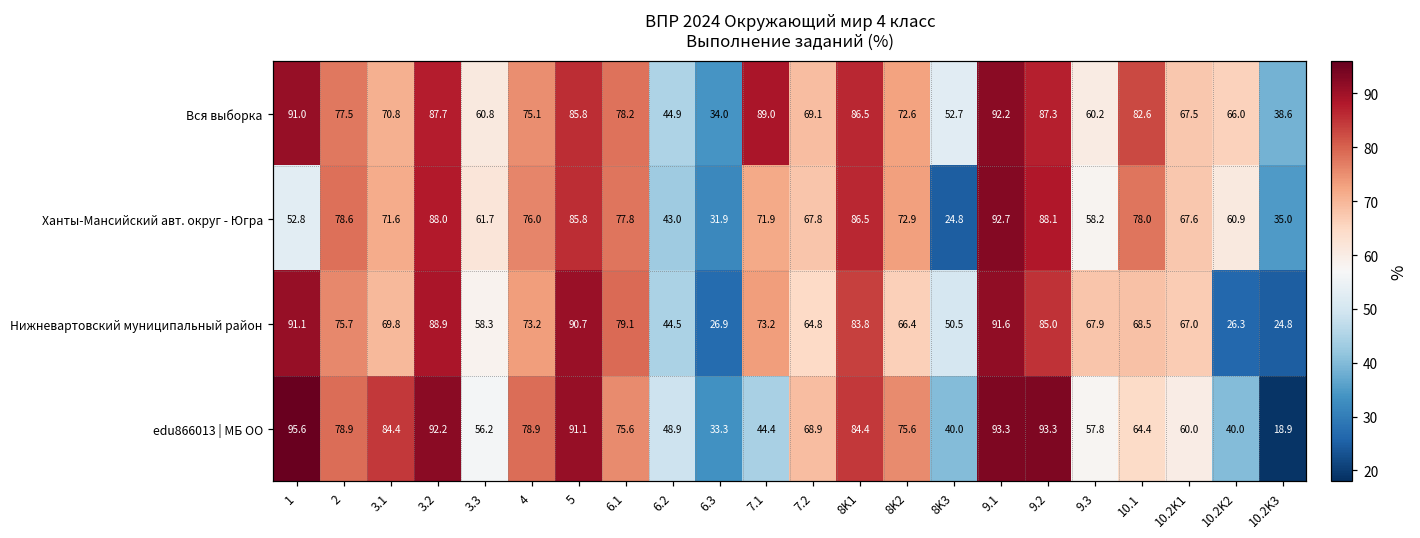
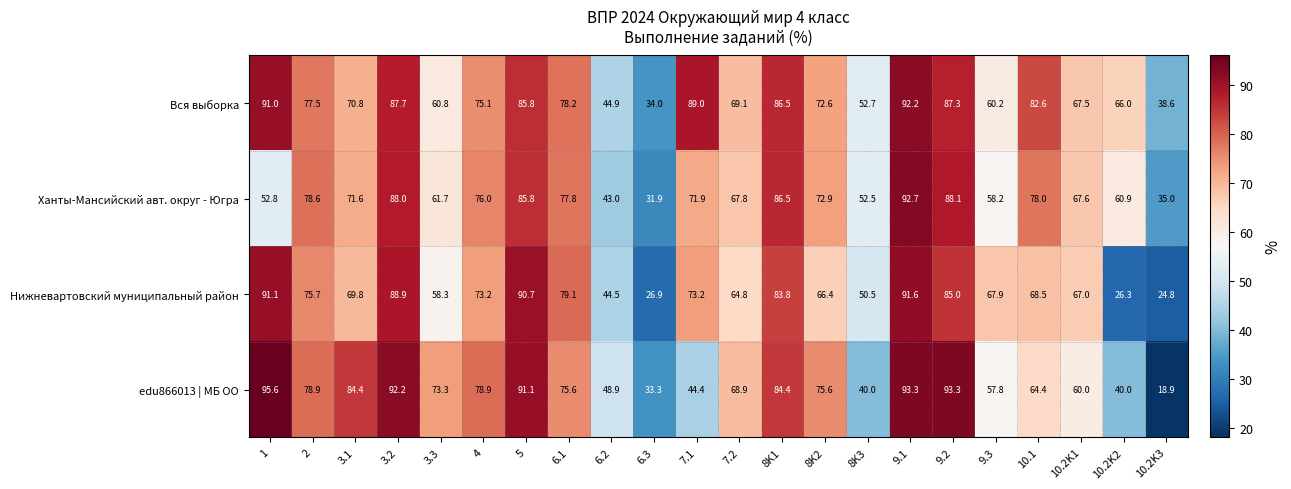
Ханты-Мансийский авт. округ - Югра, 8K3: 24.8 -> 52.5
edu866013 | МБ ОО, 3.3: 56.2 -> 73.3
